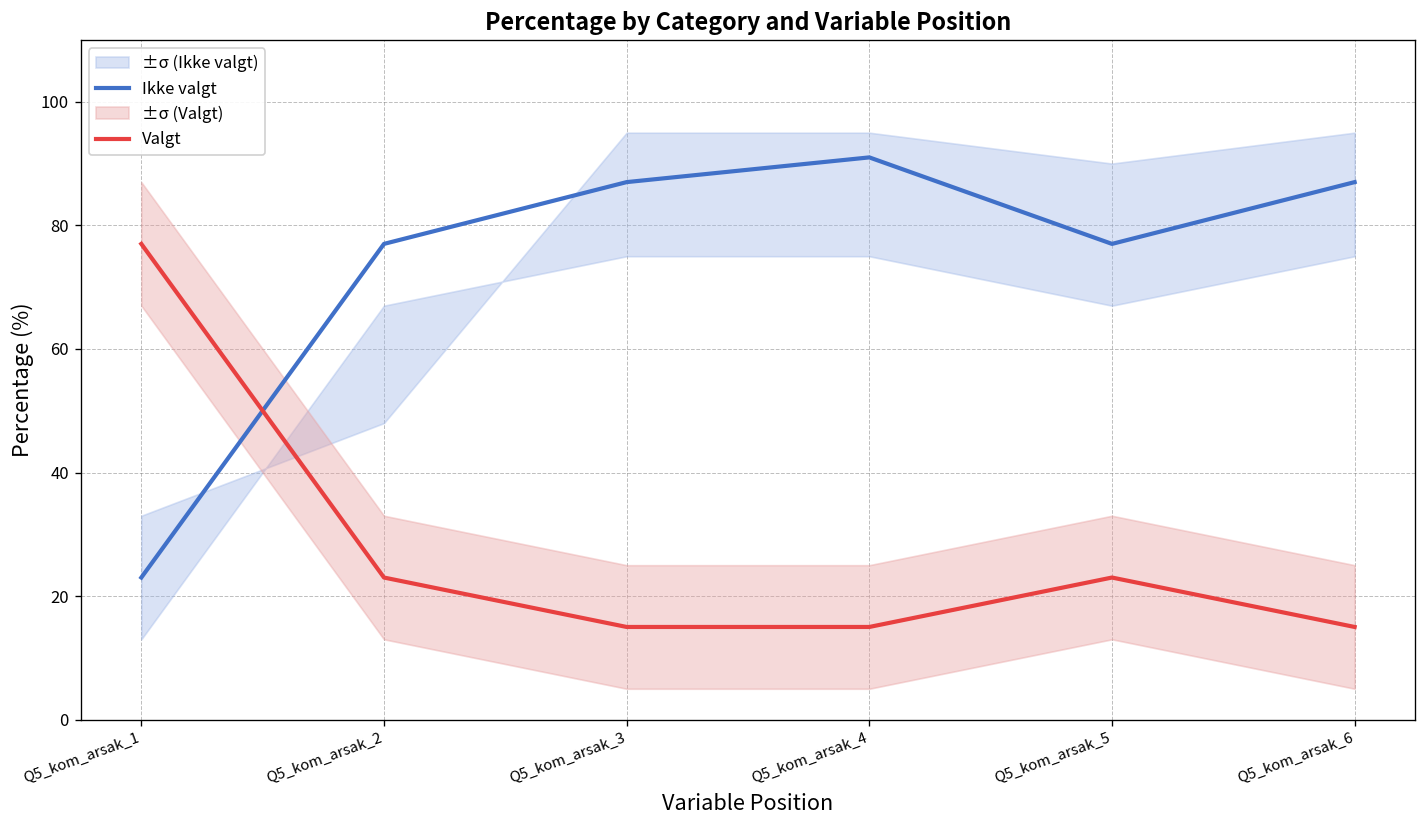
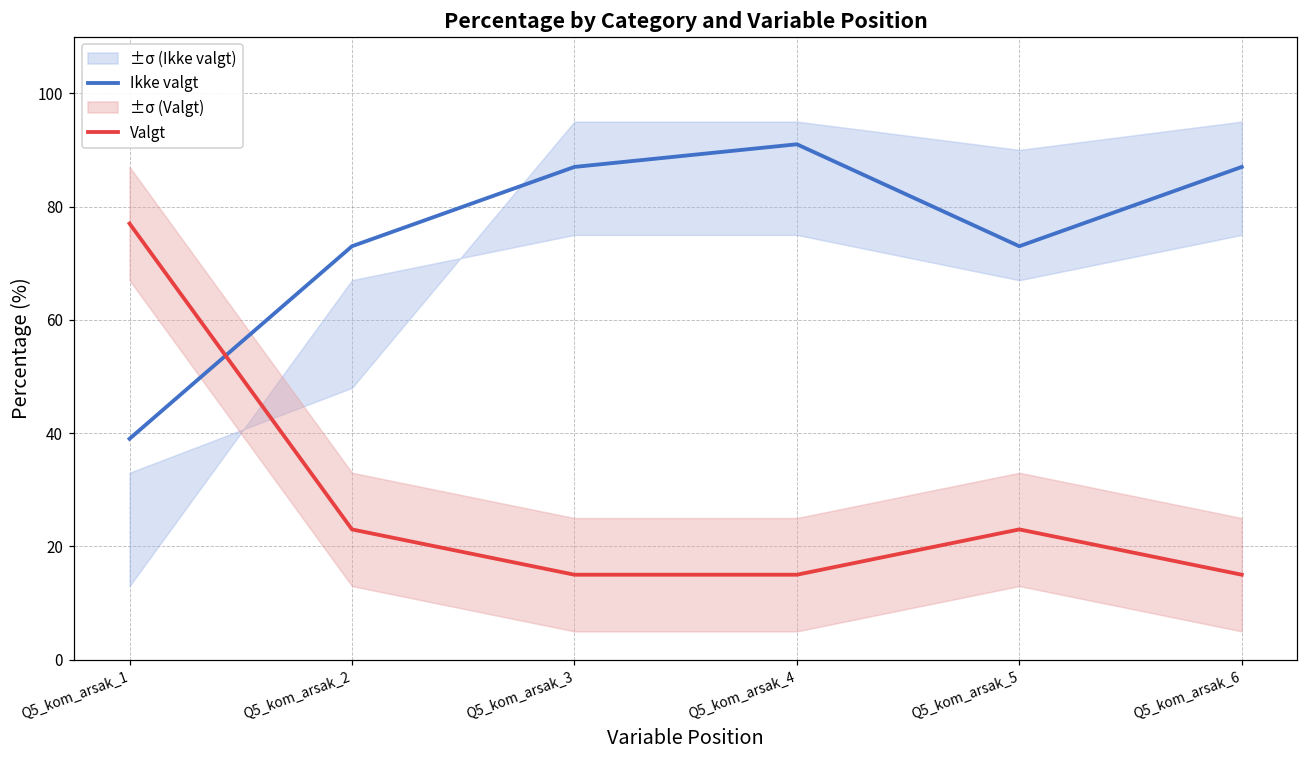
Ikke valgt, Q5_kom_arsak_1: 23 -> 39
Ikke valgt, Q5_kom_arsak_2: 77 -> 73
Ikke valgt, Q5_kom_arsak_5: 77 -> 73
